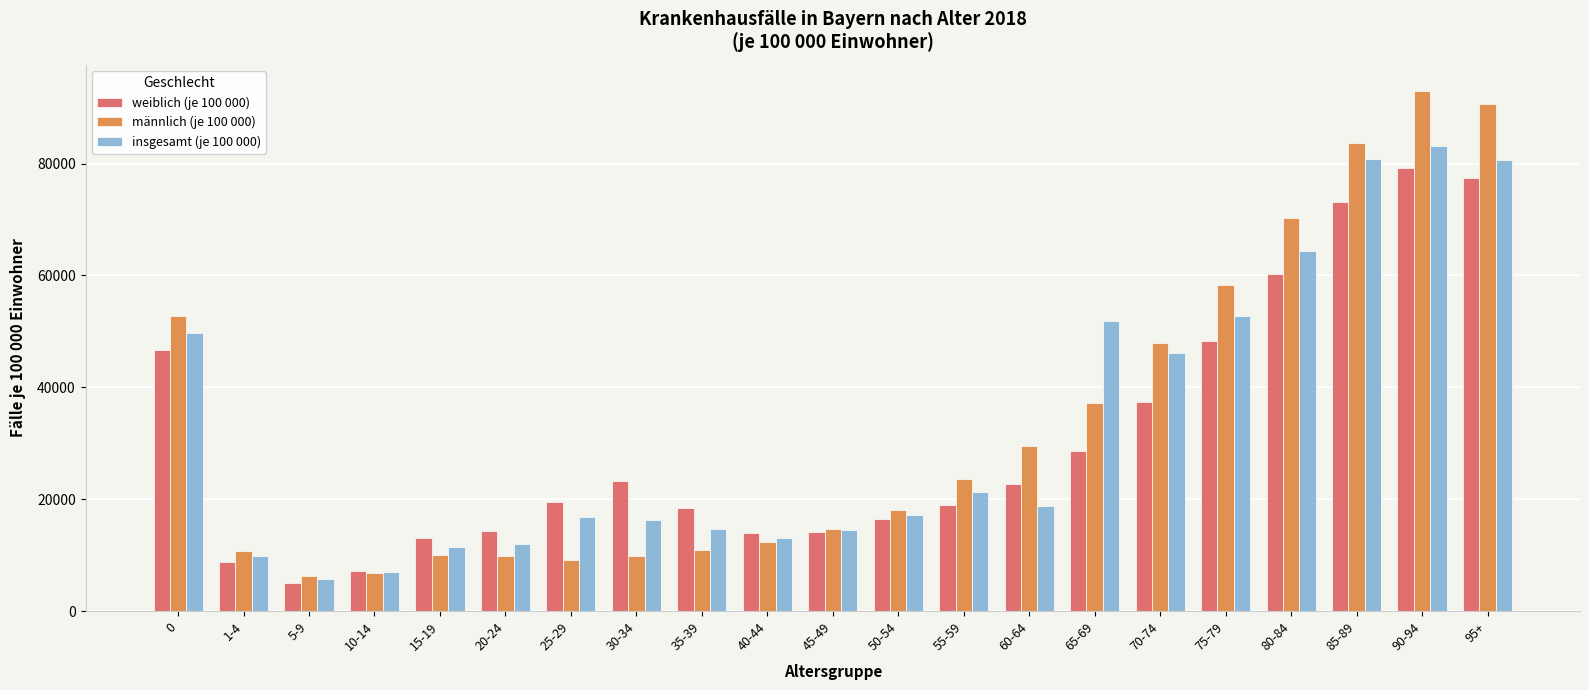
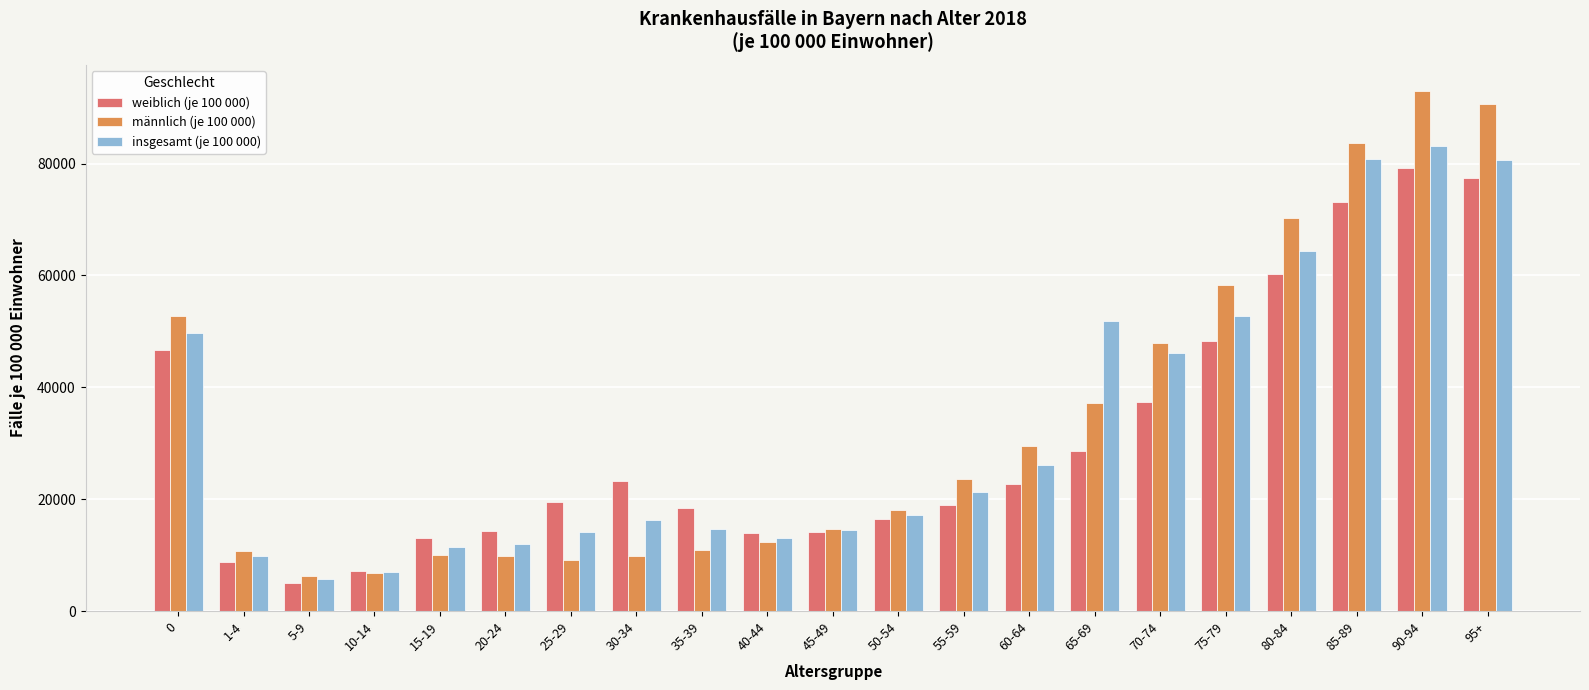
insgesamt (je 100 000), 25-29: 17000 -> 14000
insgesamt (je 100 000), 60-64: 19000 -> 26000
